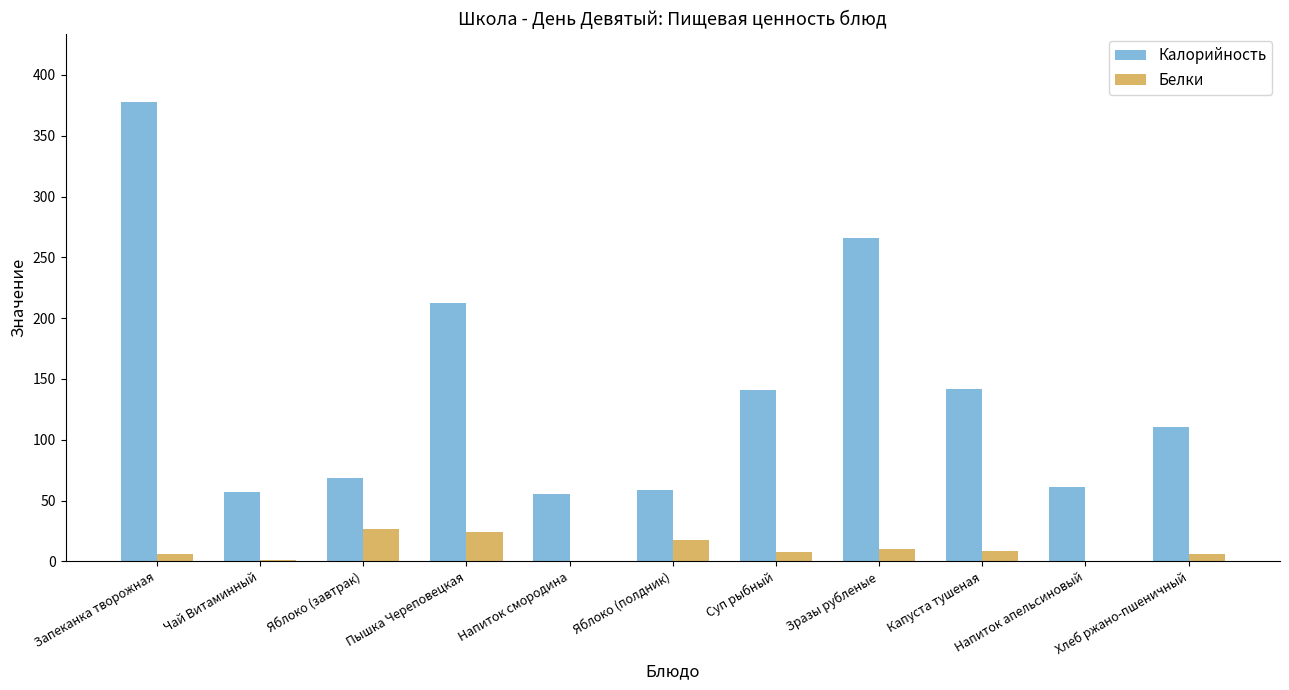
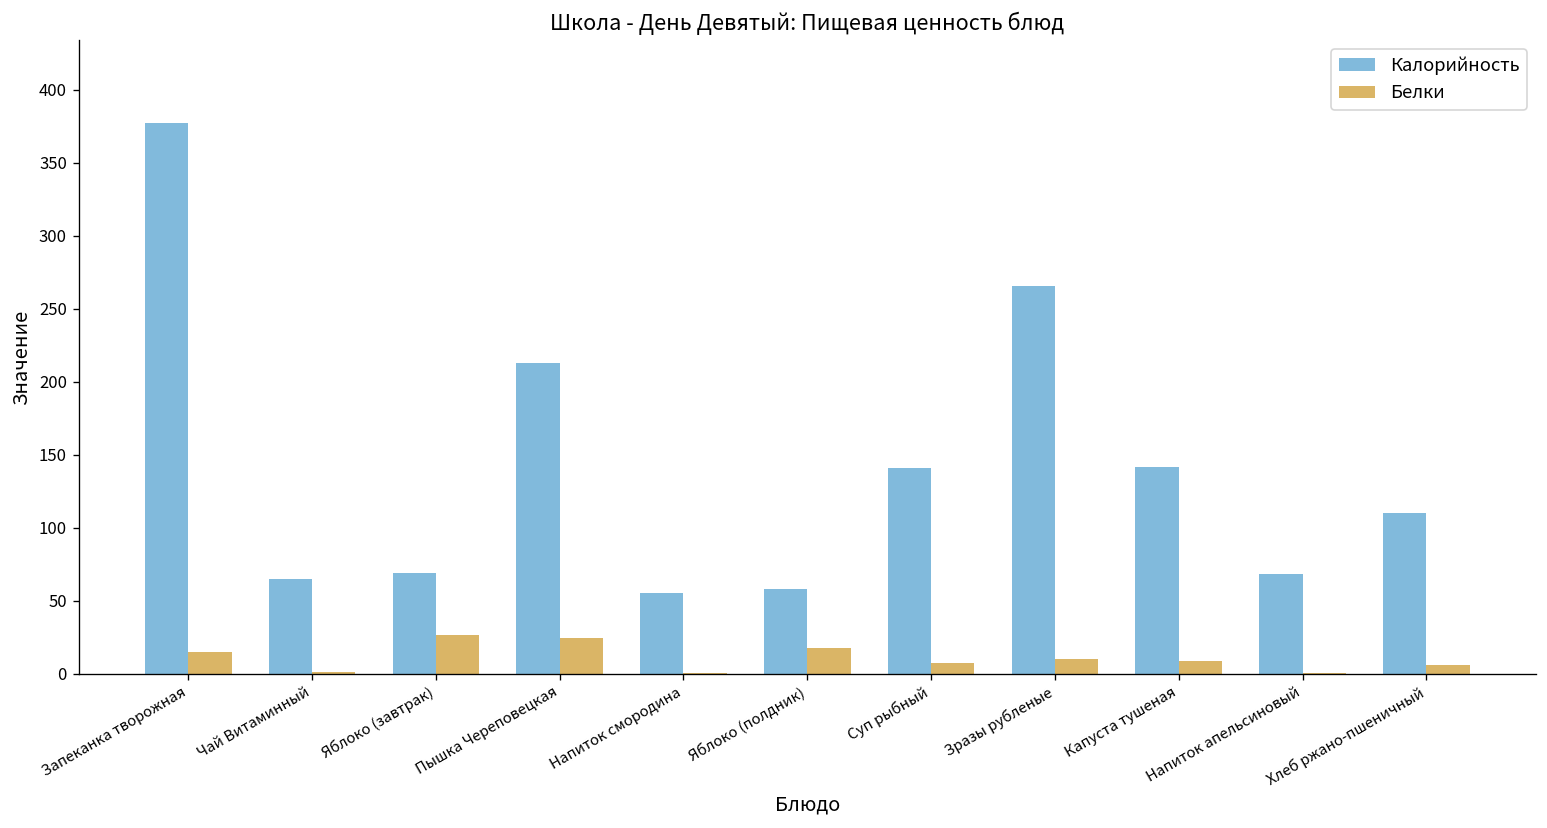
Белки, Запеканка творожная: 6 -> 15
Калорийность, Чай Витаминный: 57 -> 65
Калорийность, Напиток апельсиновый: 61 -> 68
